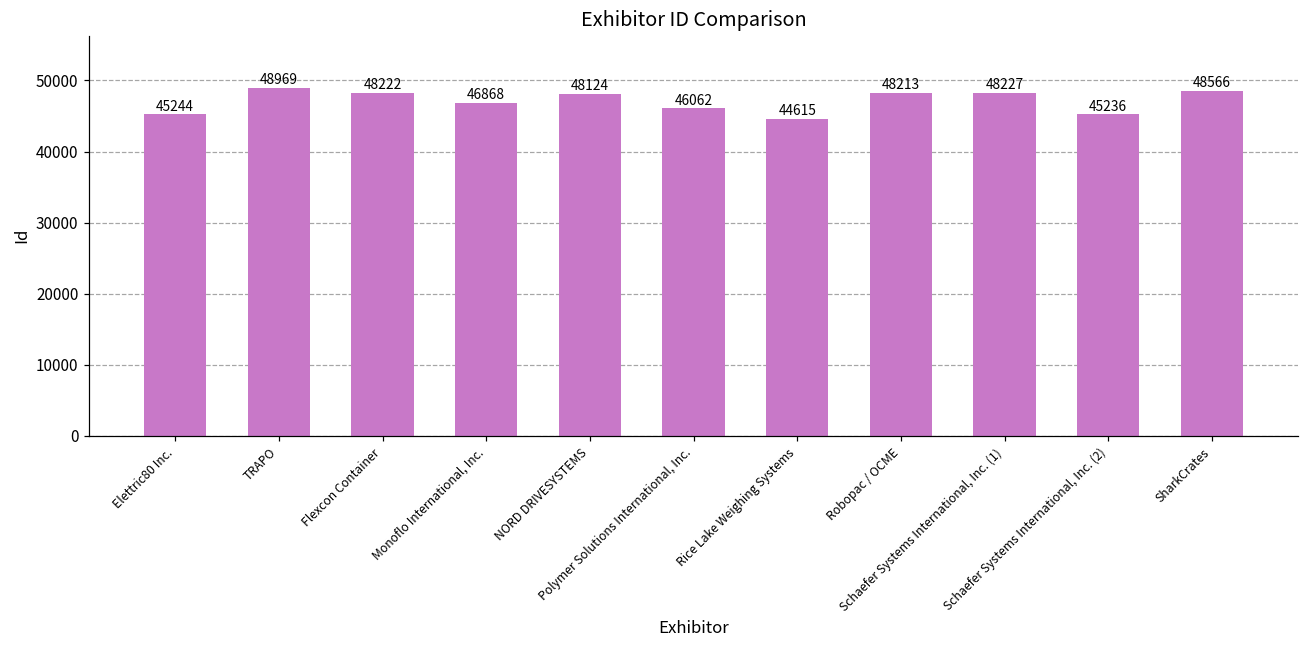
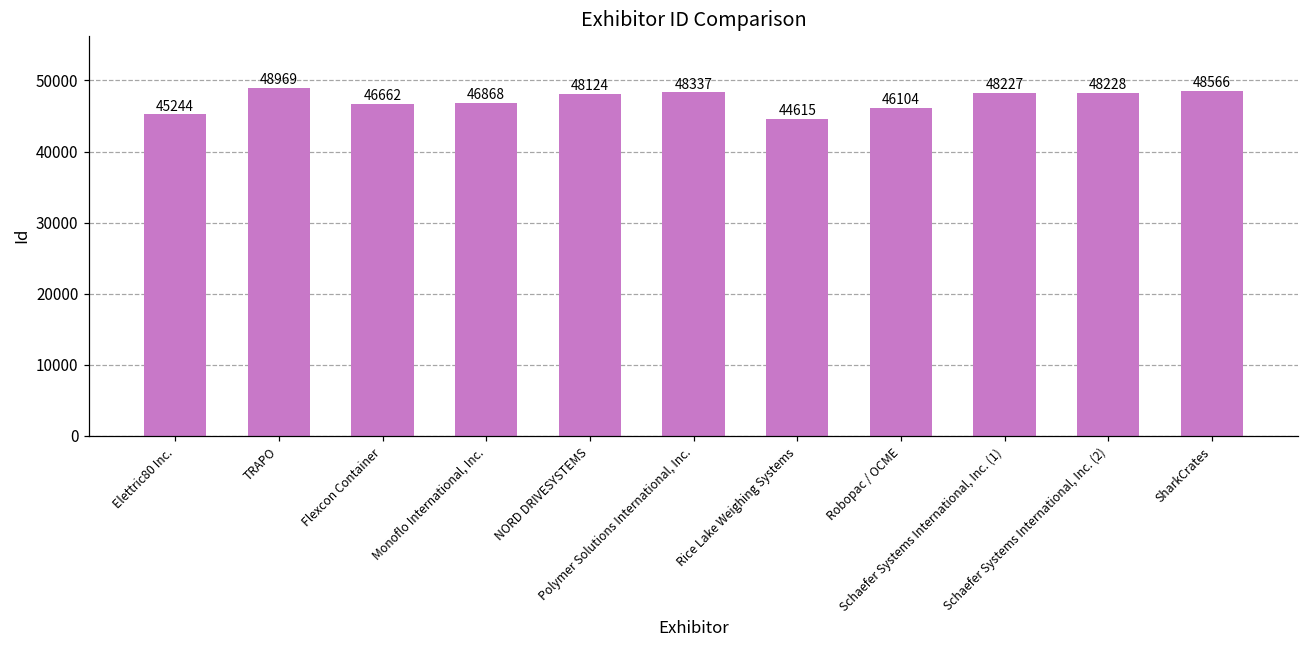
Flexcon Container: 48222 -> 46662
Polymer Solutions International, Inc.: 46062 -> 48337
Robopac / OCME: 48213 -> 46104
Schaefer Systems International, Inc. (2): 45236 -> 48228
